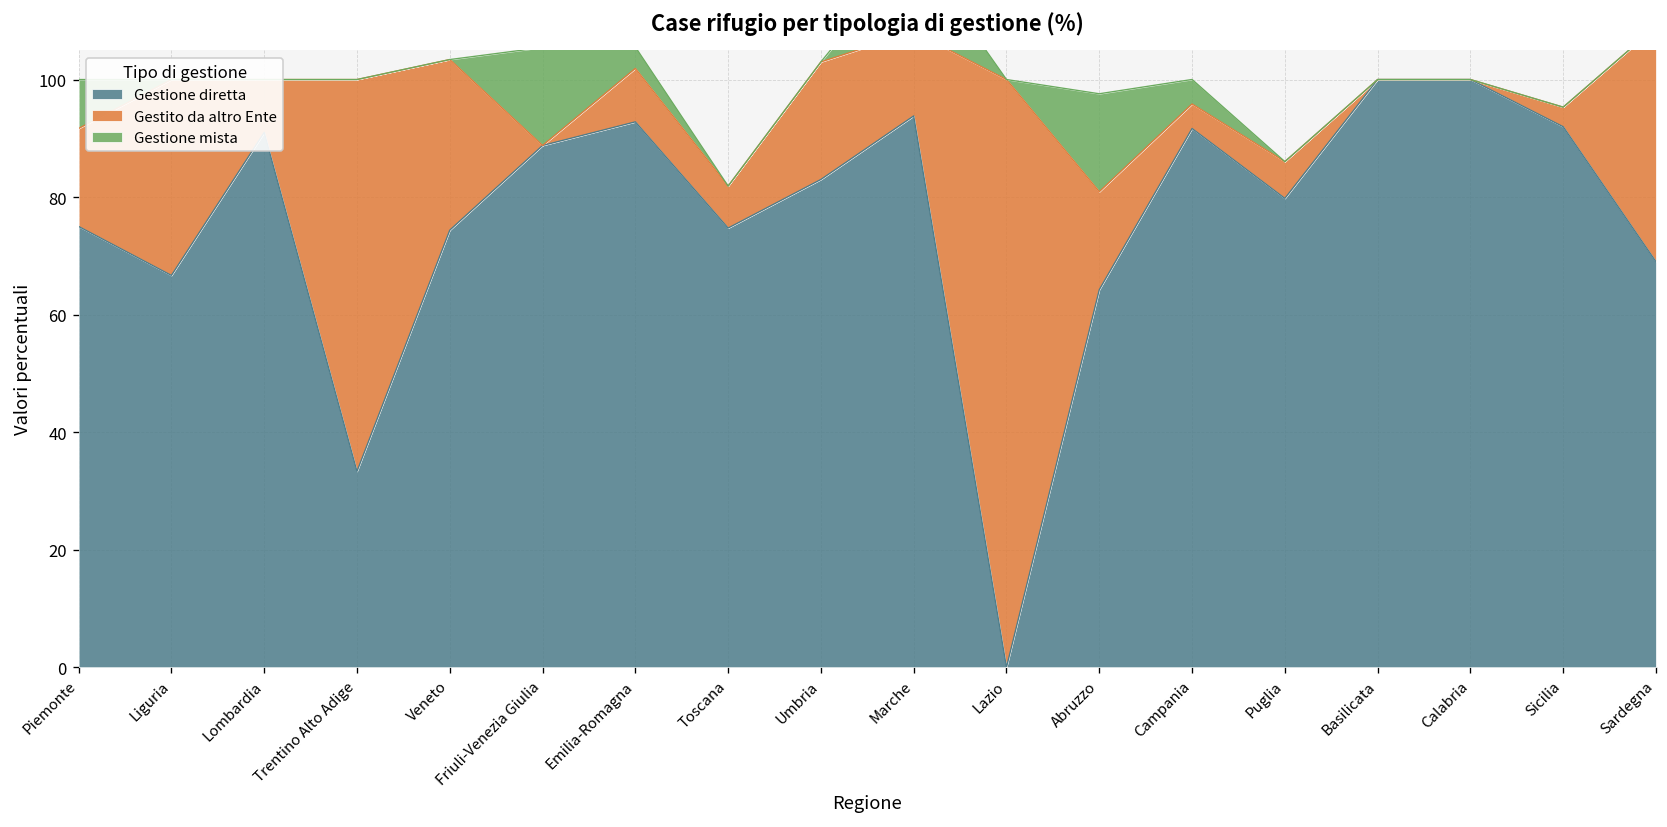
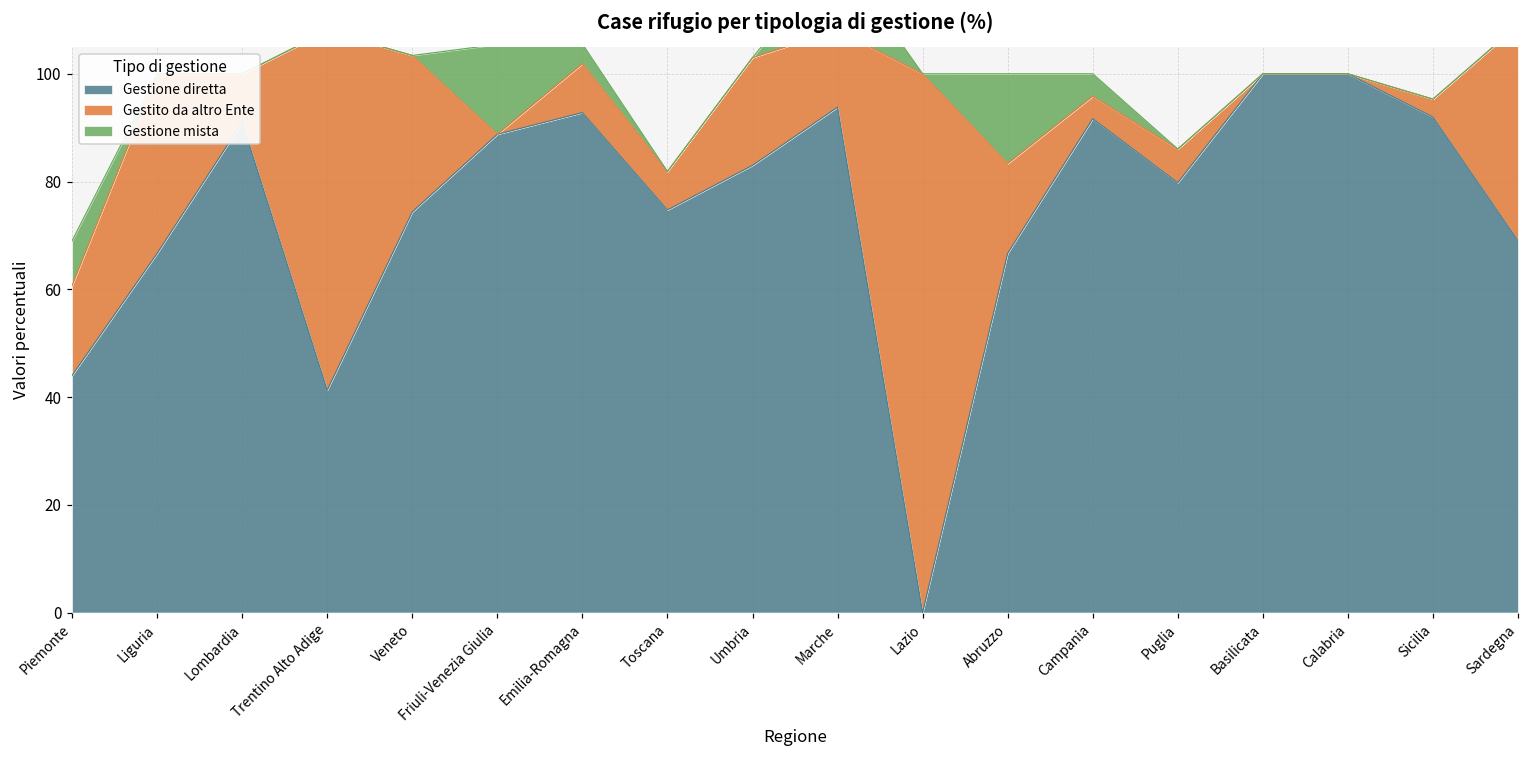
Gestione diretta, Piemonte: 75 -> 44
Gestione diretta, Trentino Alto Adige: 33 -> 41
Gestione diretta, Abruzzo: 64 -> 67
